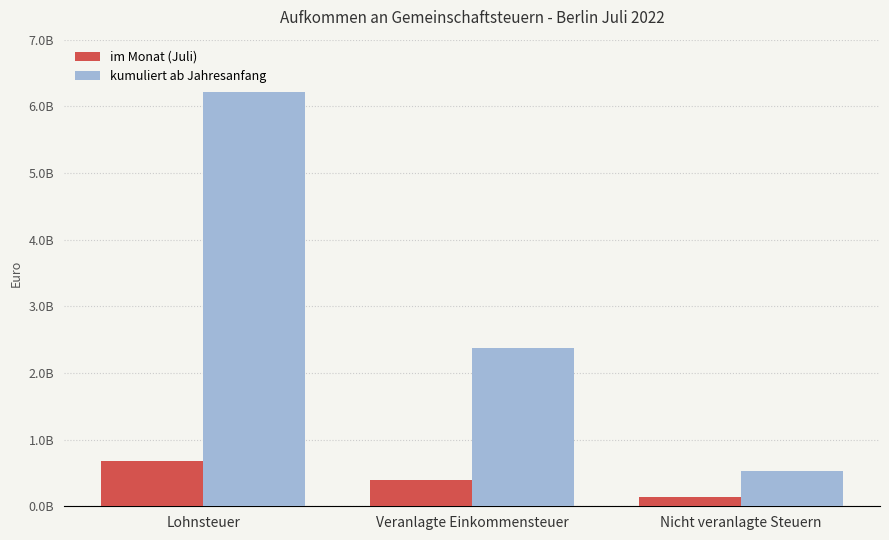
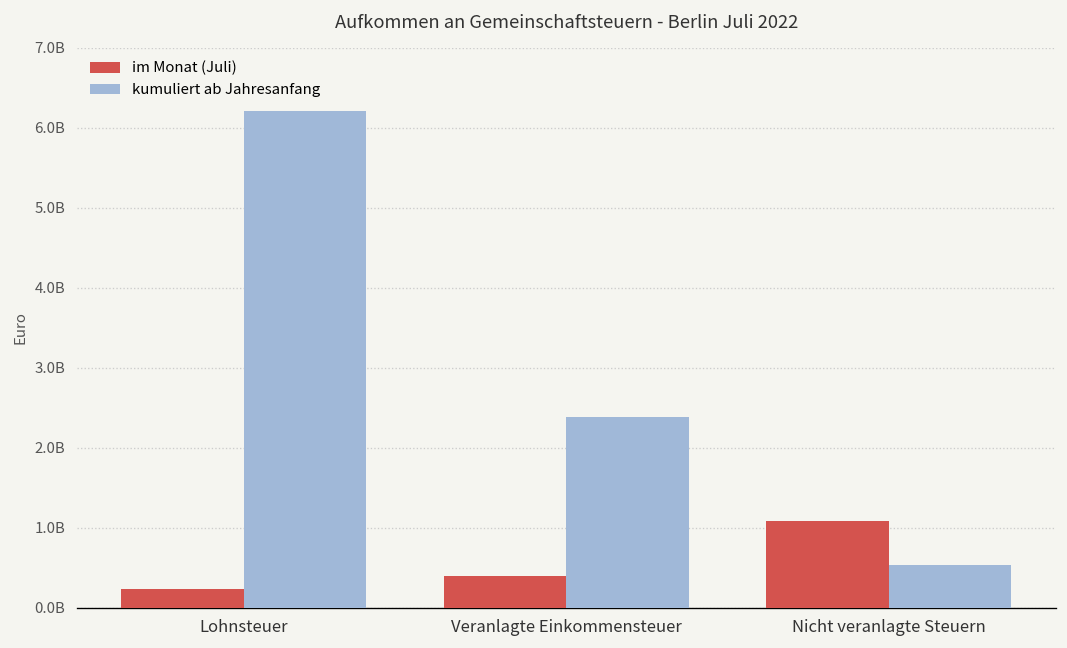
im Monat (Juli), Lohnsteuer: 700000000 -> 200000000
im Monat (Juli), Nicht veranlagte Steuern: 100000000 -> 1100000000
